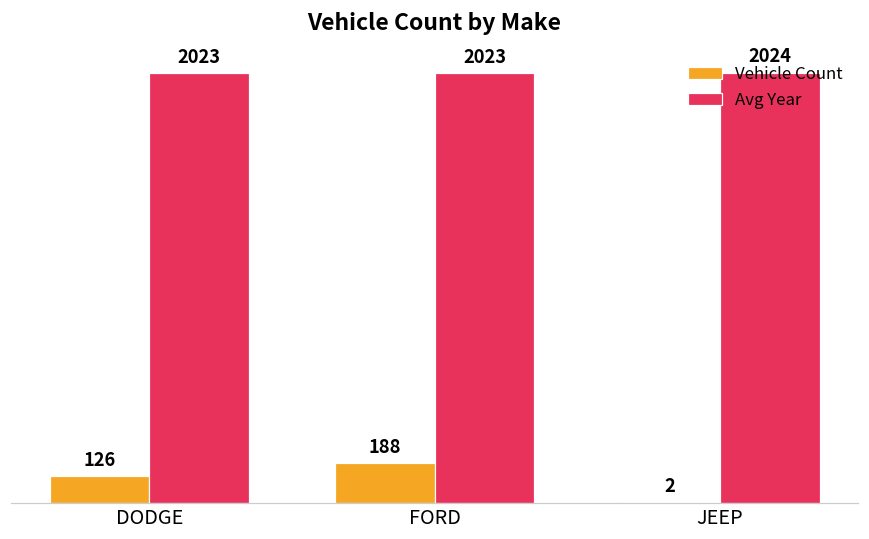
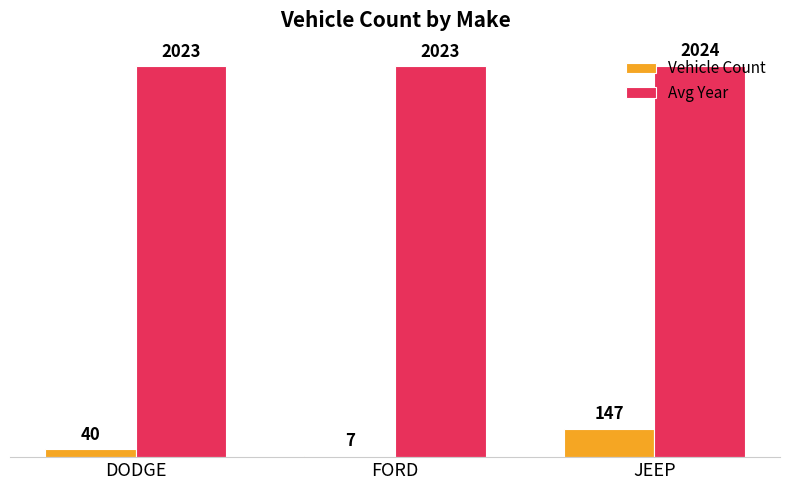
Vehicle Count, DODGE: 126 -> 40
Vehicle Count, FORD: 188 -> 7
Vehicle Count, JEEP: 2 -> 147
